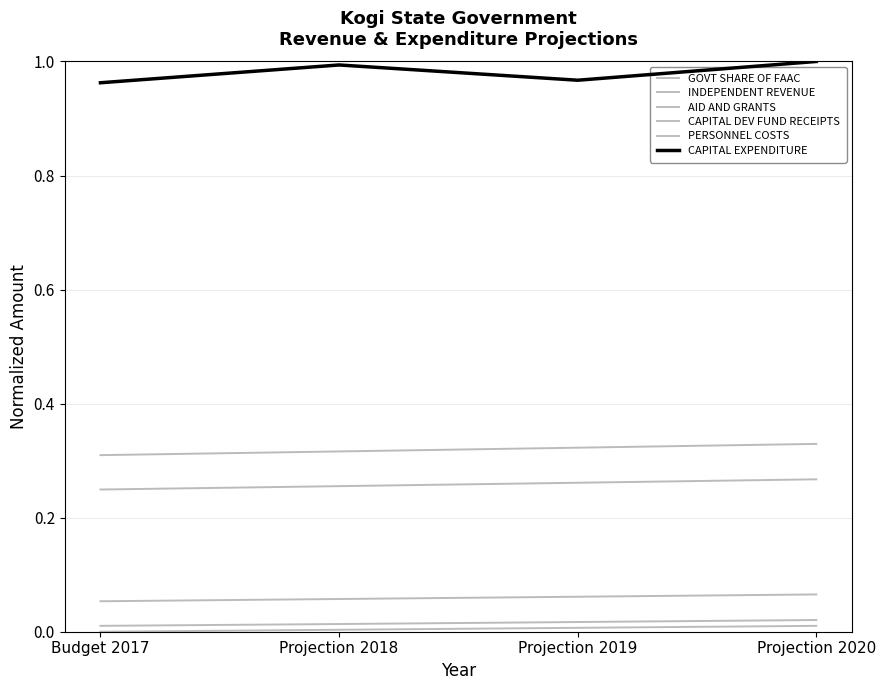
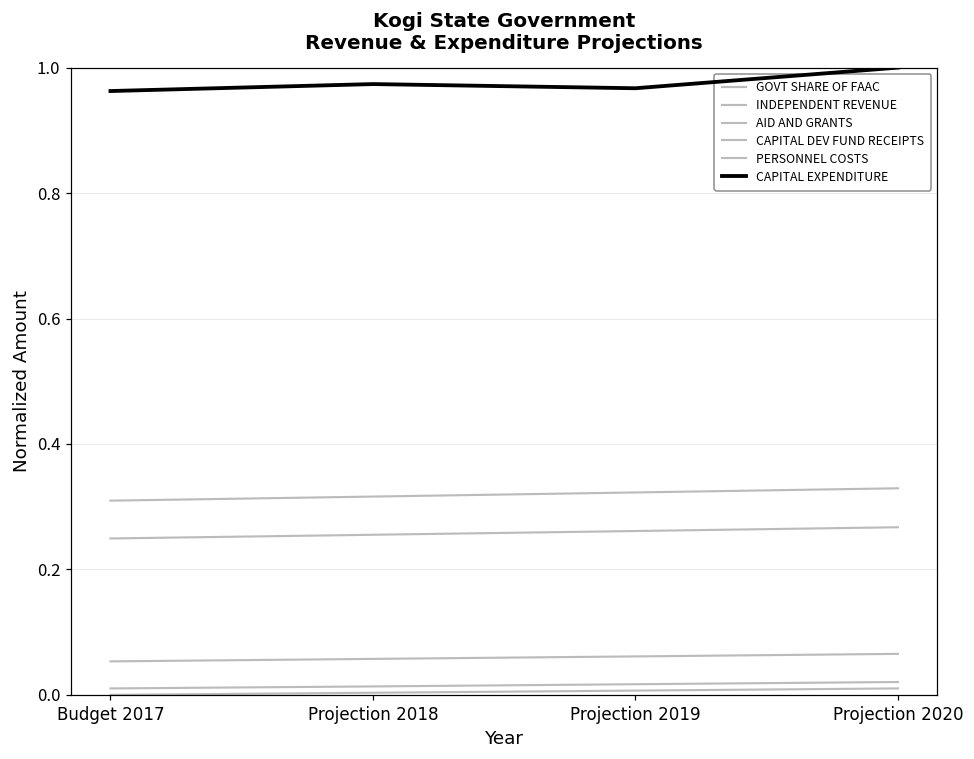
CAPITAL EXPENDITURE, Projection 2018: 0.99 -> 0.97
